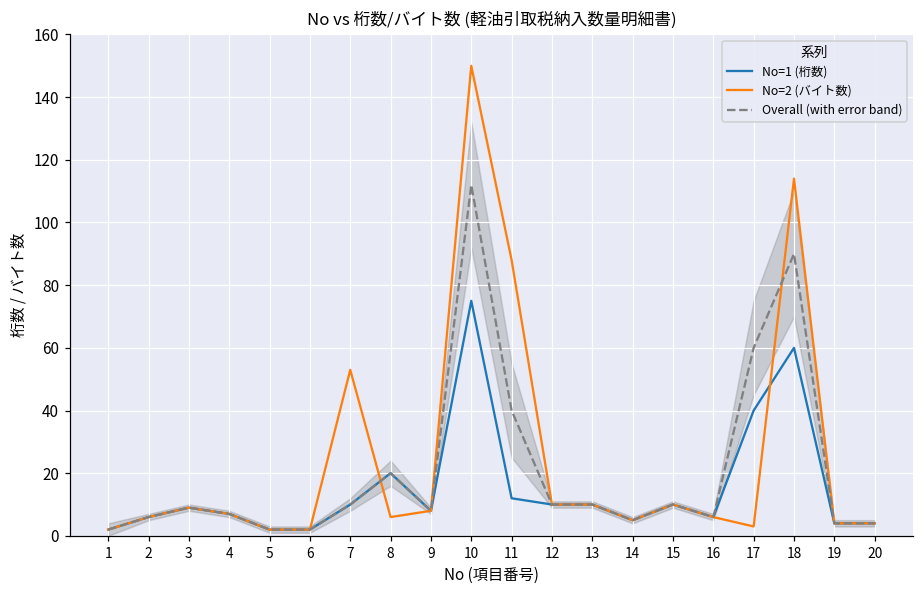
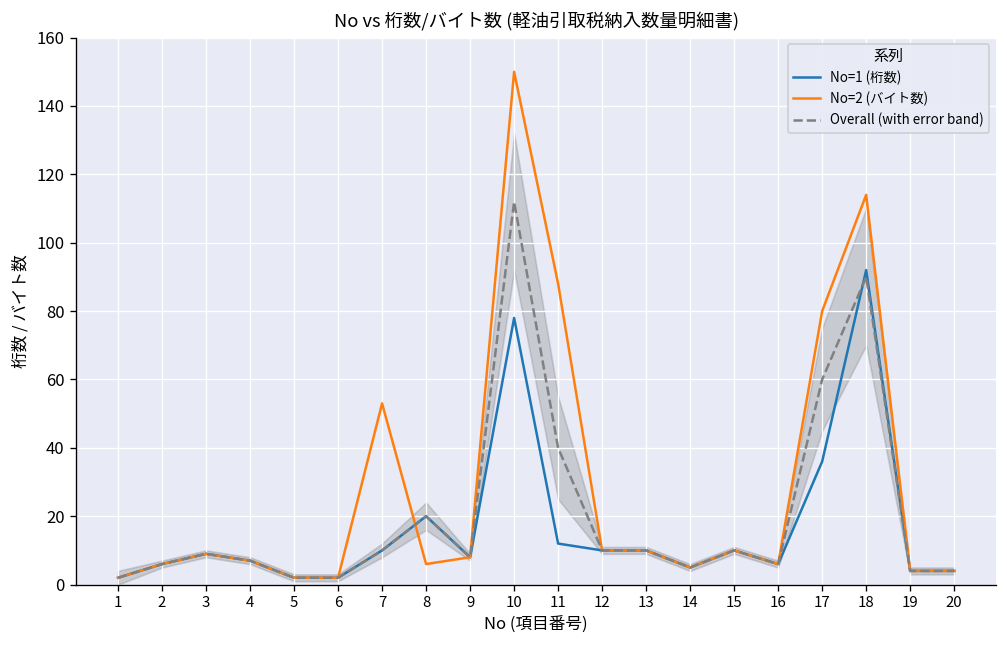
No=1 (桁数), 10: 75 -> 78
No=1 (桁数), 17: 40 -> 36
No=2 (バイト数), 17: 3 -> 80
No=1 (桁数), 18: 60 -> 92
